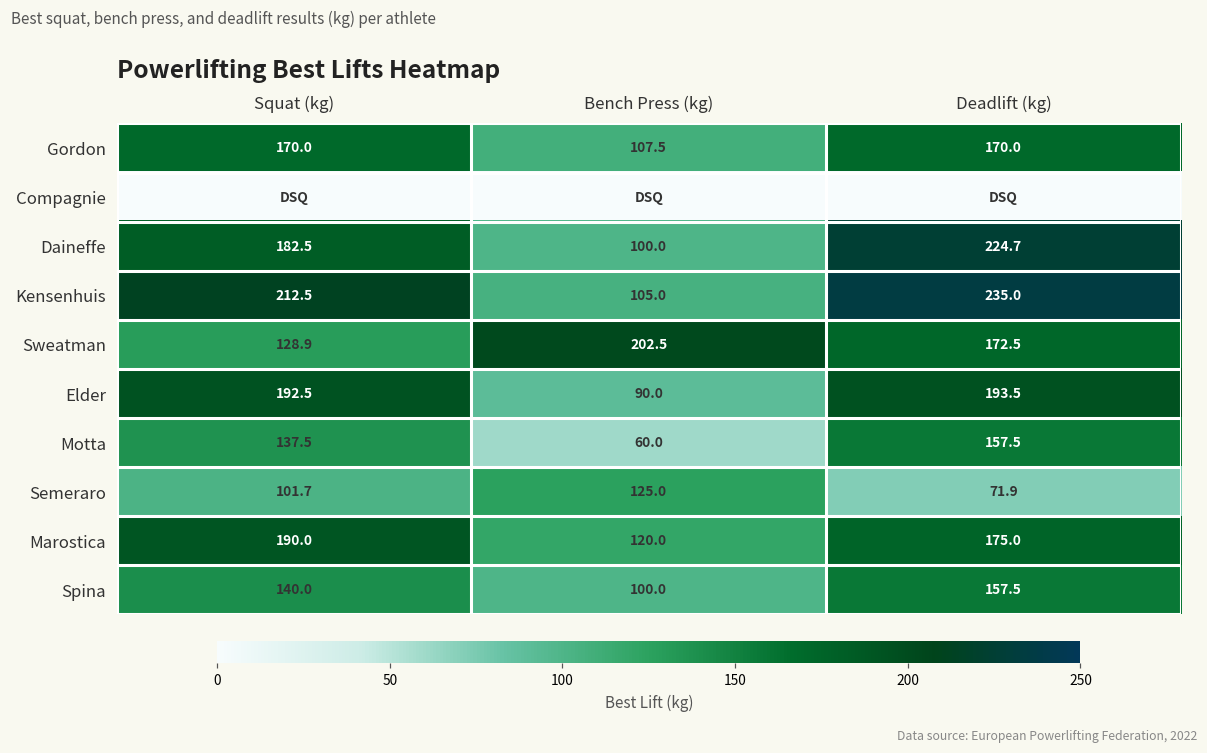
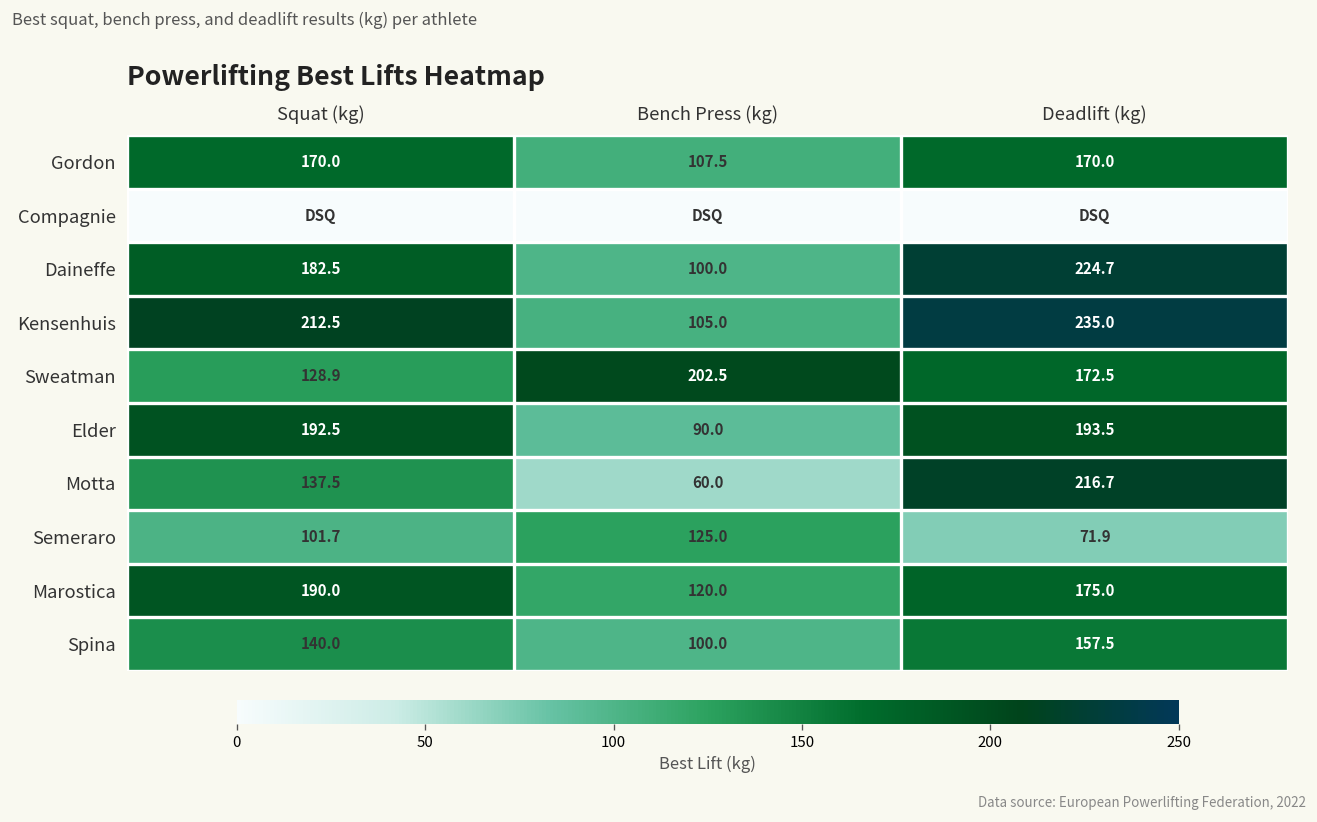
Motta, Deadlift (kg): 157.5 -> 216.7
